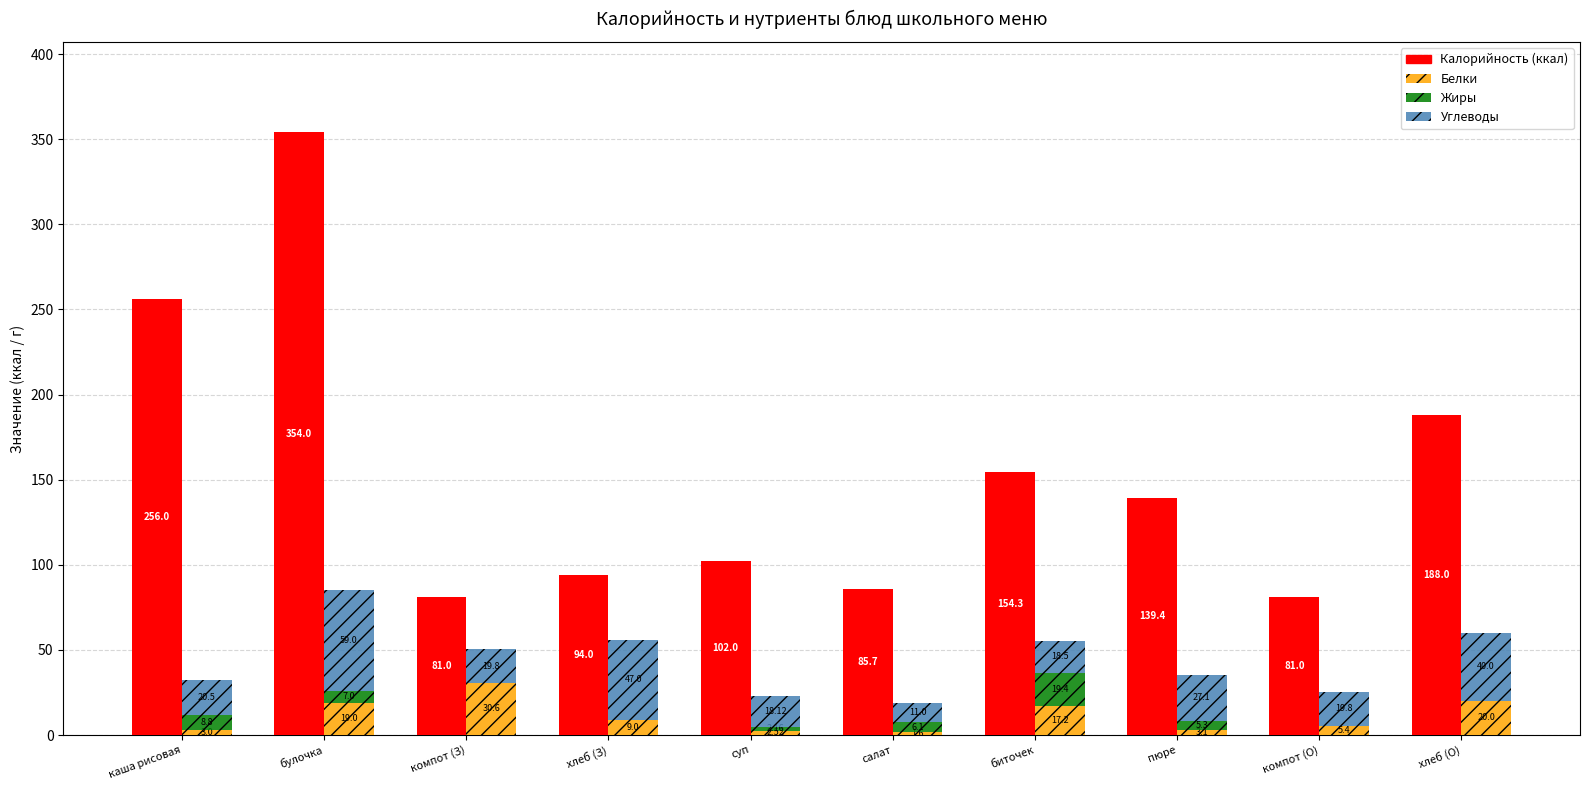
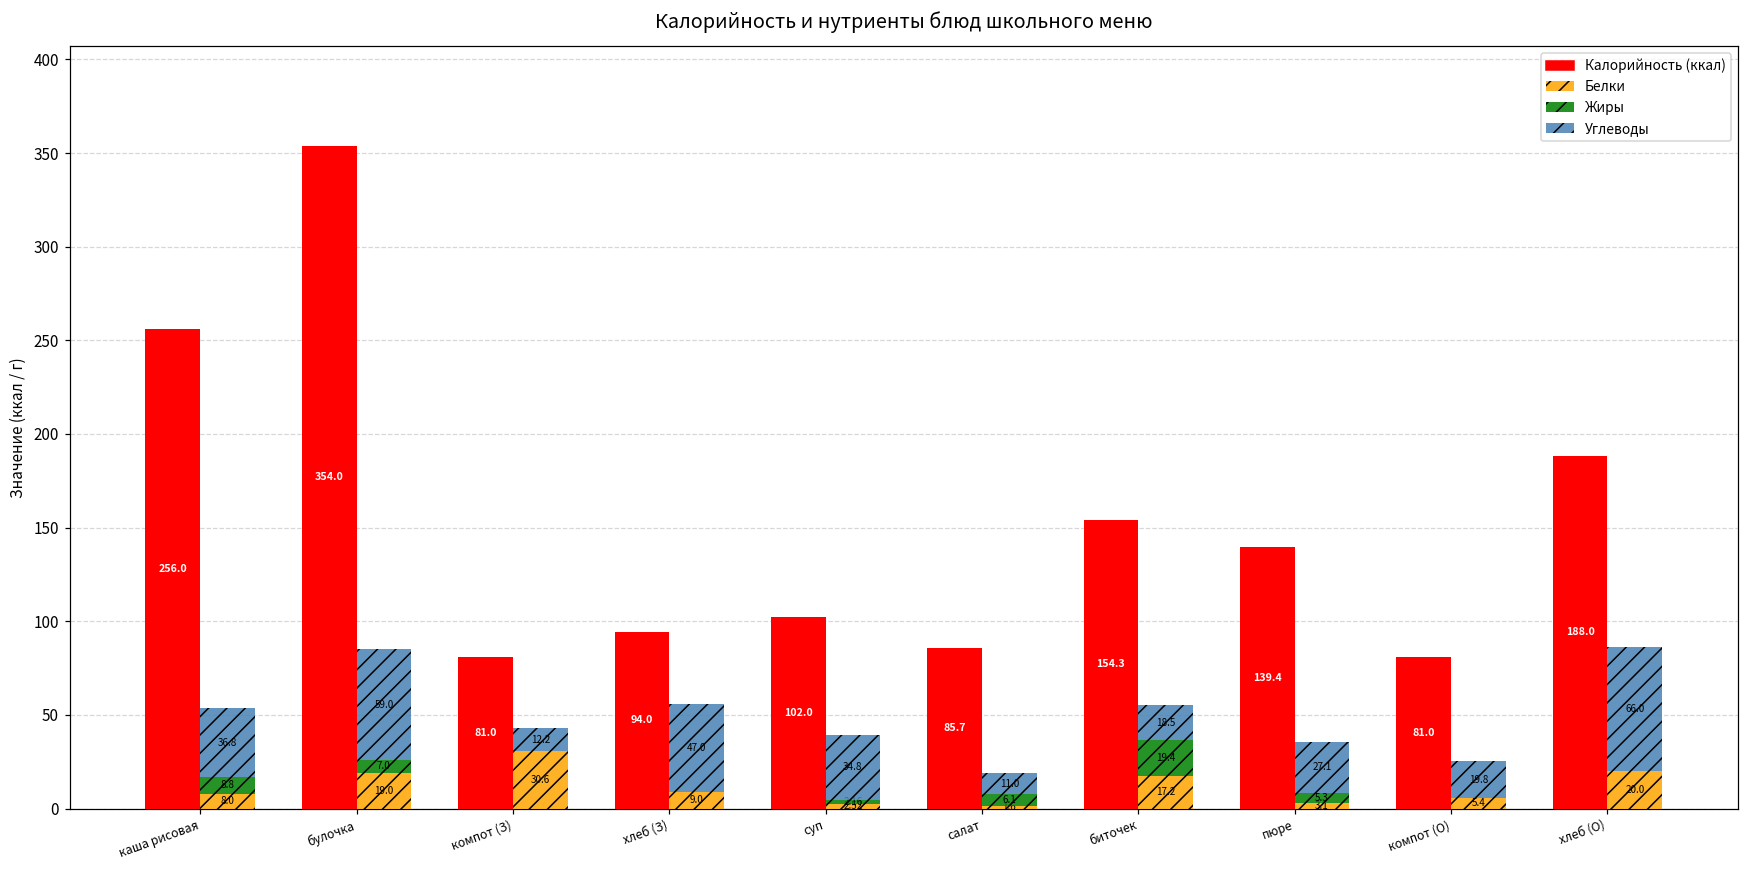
Белки, каша рисовая: 3.0 -> 8.0
Углеводы, каша рисовая: 20.5 -> 36.8
Углеводы, компот (З): 19.8 -> 12.2
Углеводы, суп: 18.12 -> 34.8
Углеводы, хлеб (О): 40.0 -> 66.0
